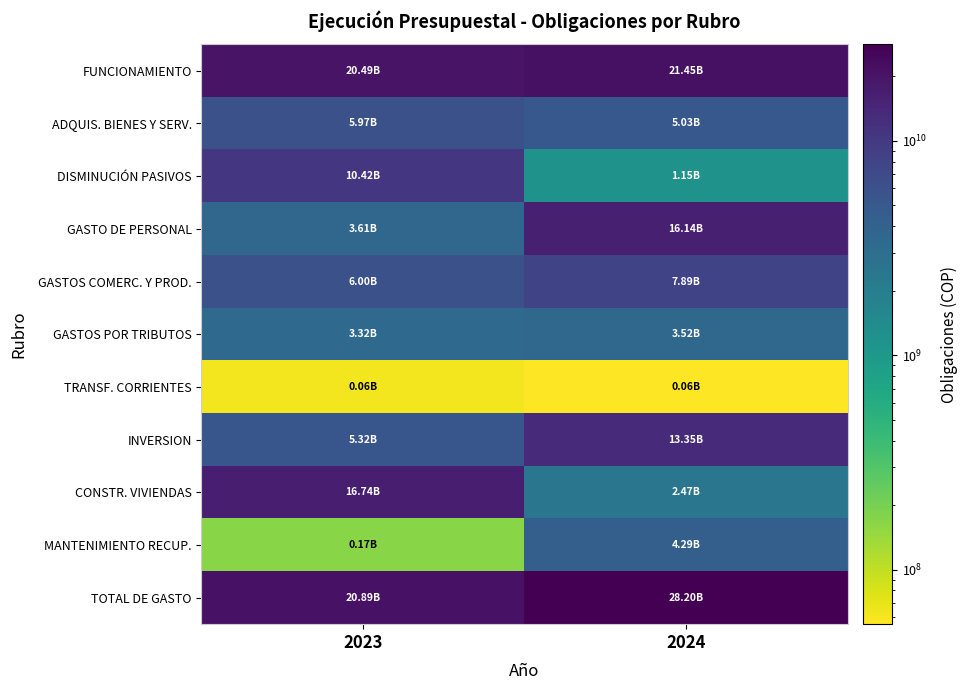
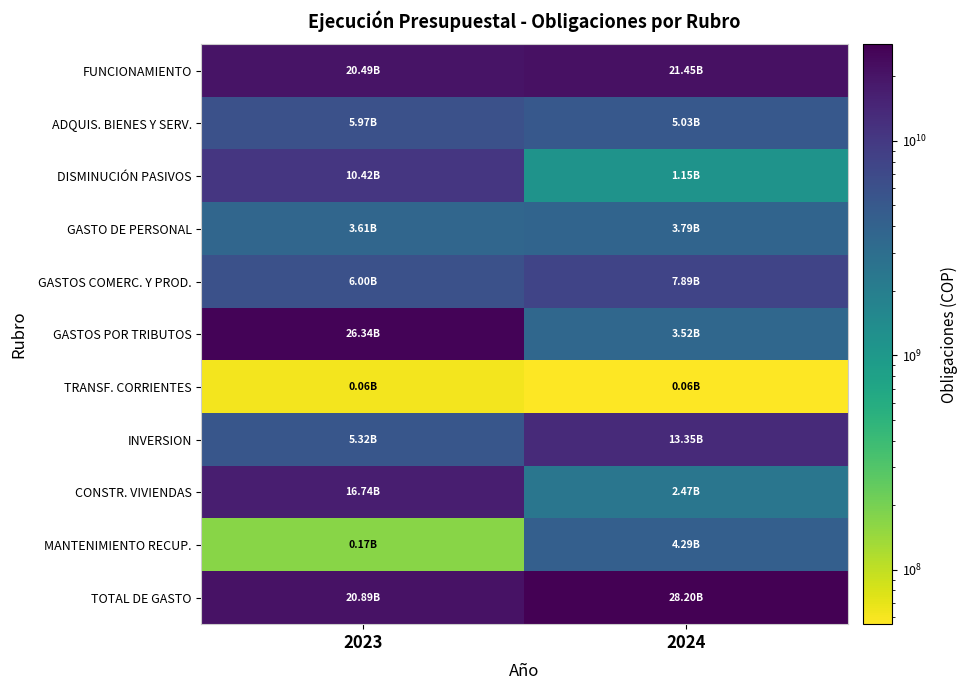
GASTO DE PERSONAL, 2024: 16.14B -> 3.79B
GASTOS POR TRIBUTOS, 2023: 3.32B -> 26.34B
